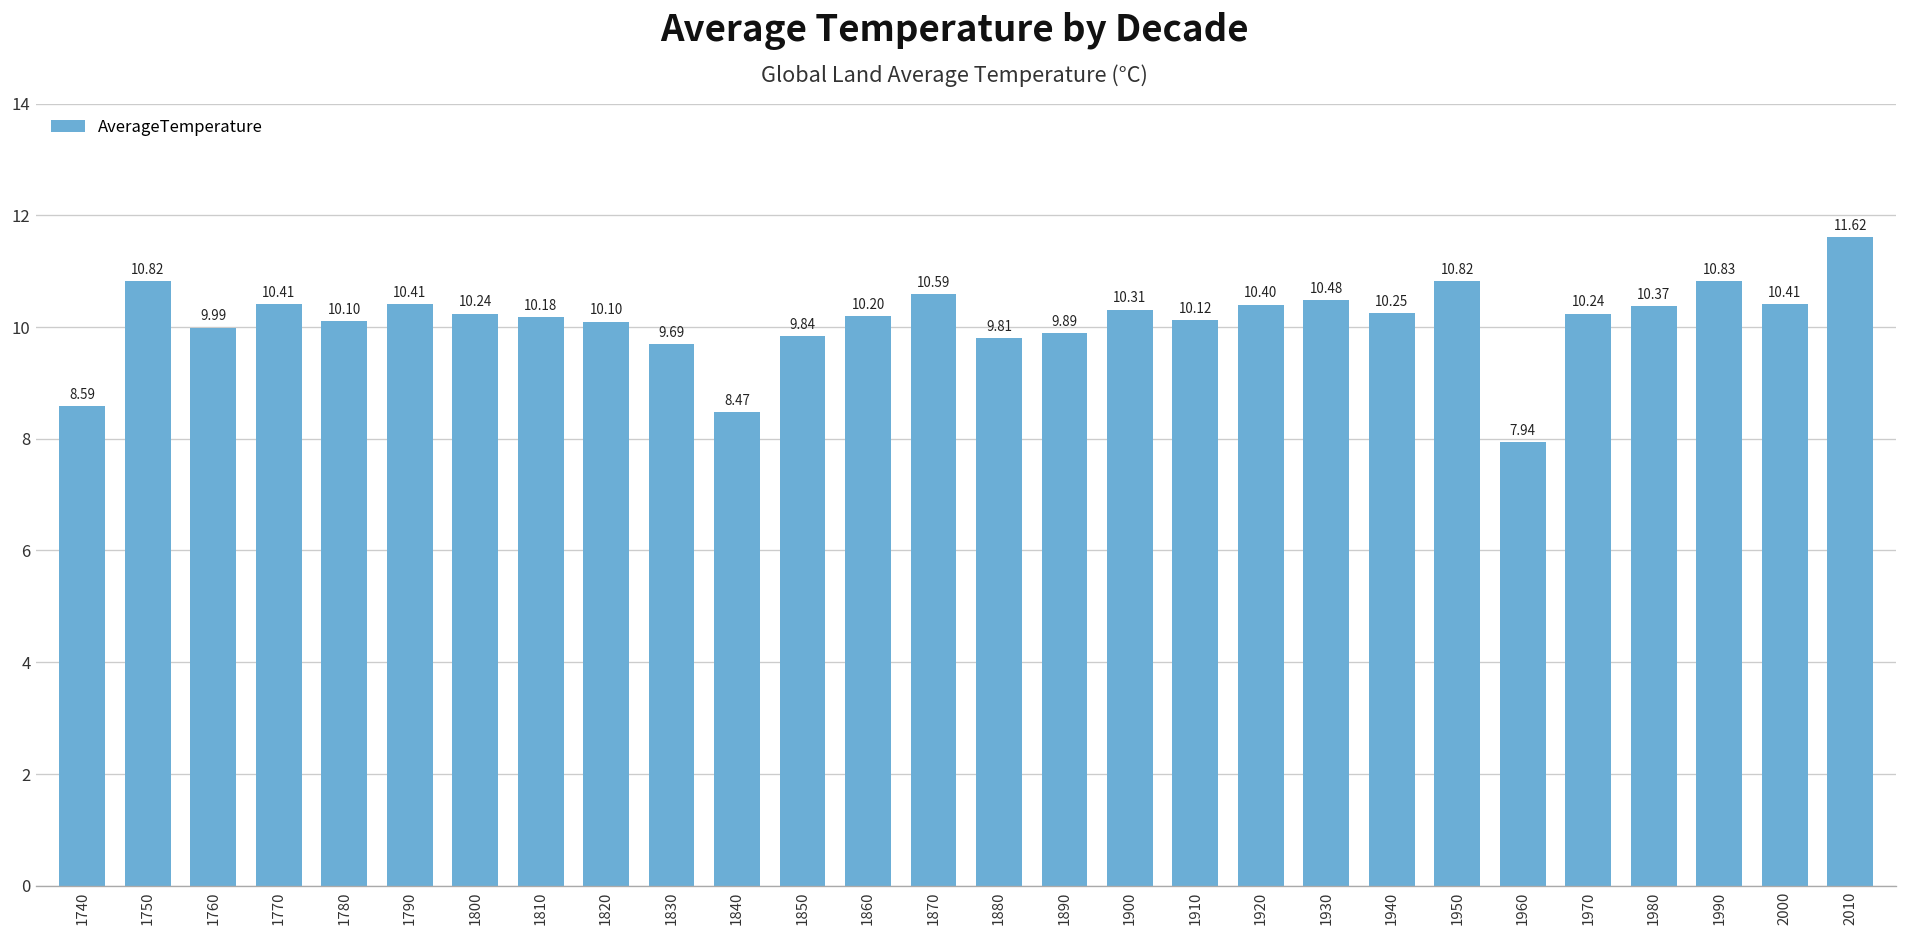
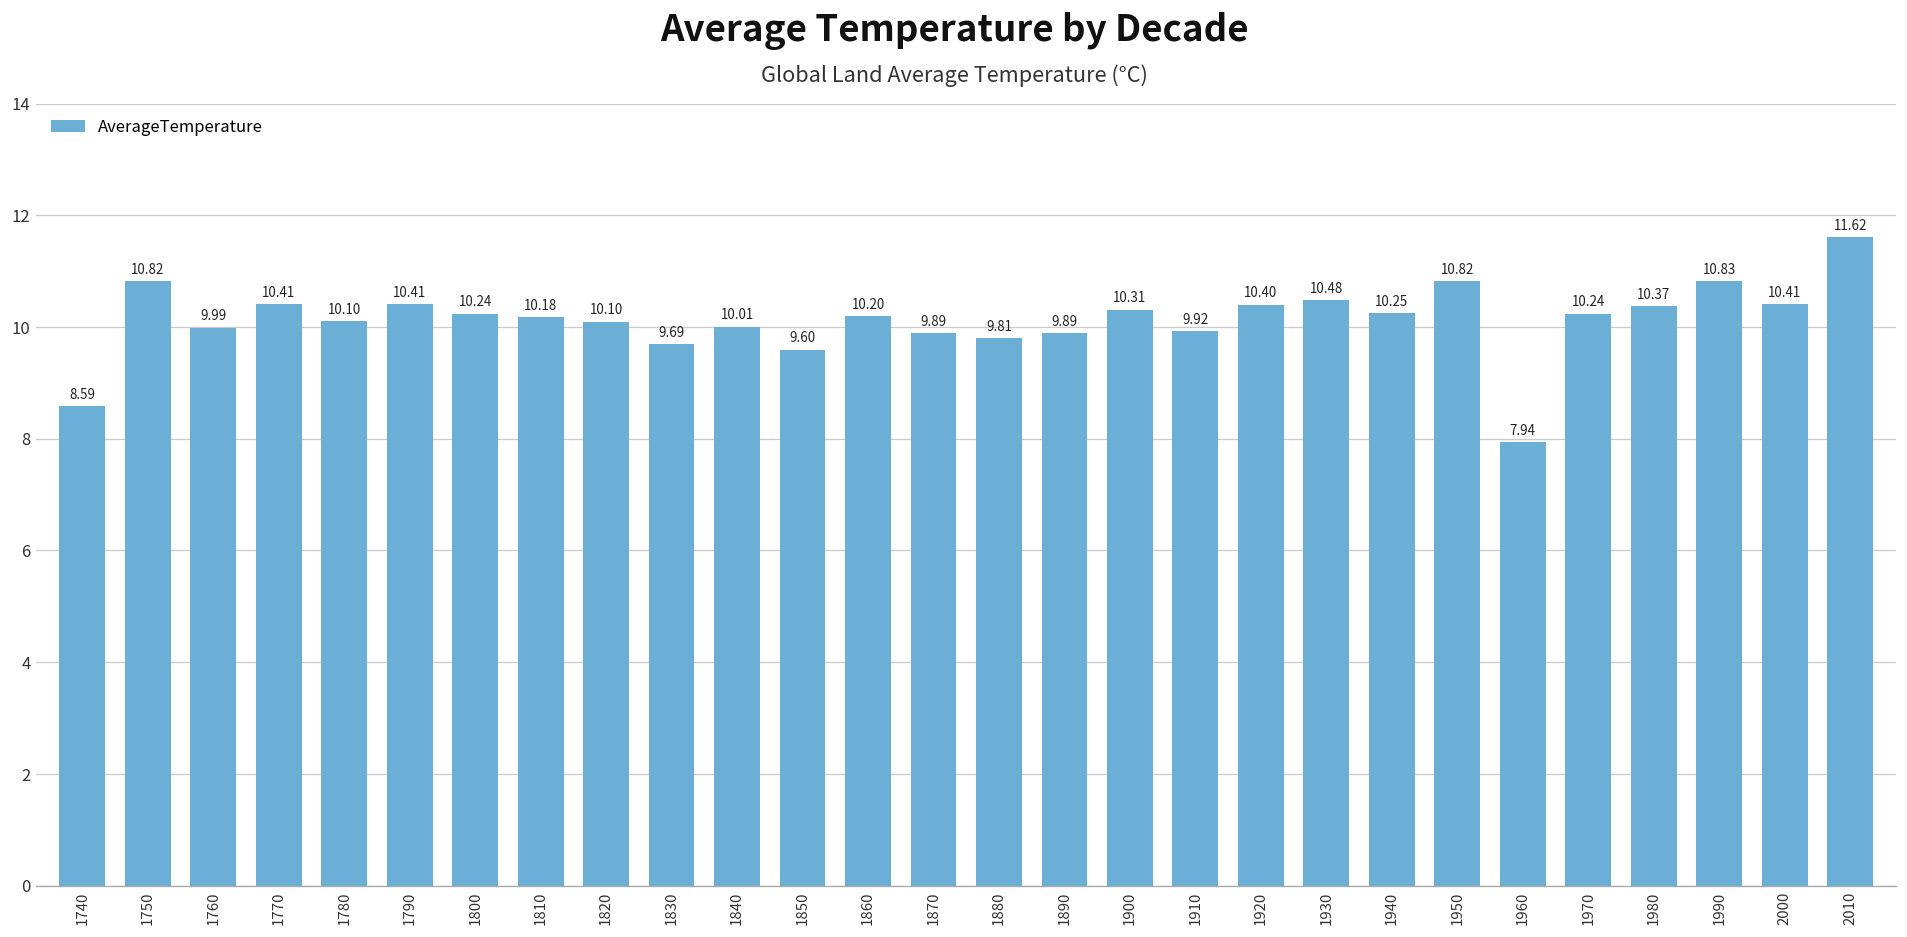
1840: 8.47 -> 10.01
1850: 9.84 -> 9.60
1870: 10.59 -> 9.89
1910: 10.12 -> 9.92
